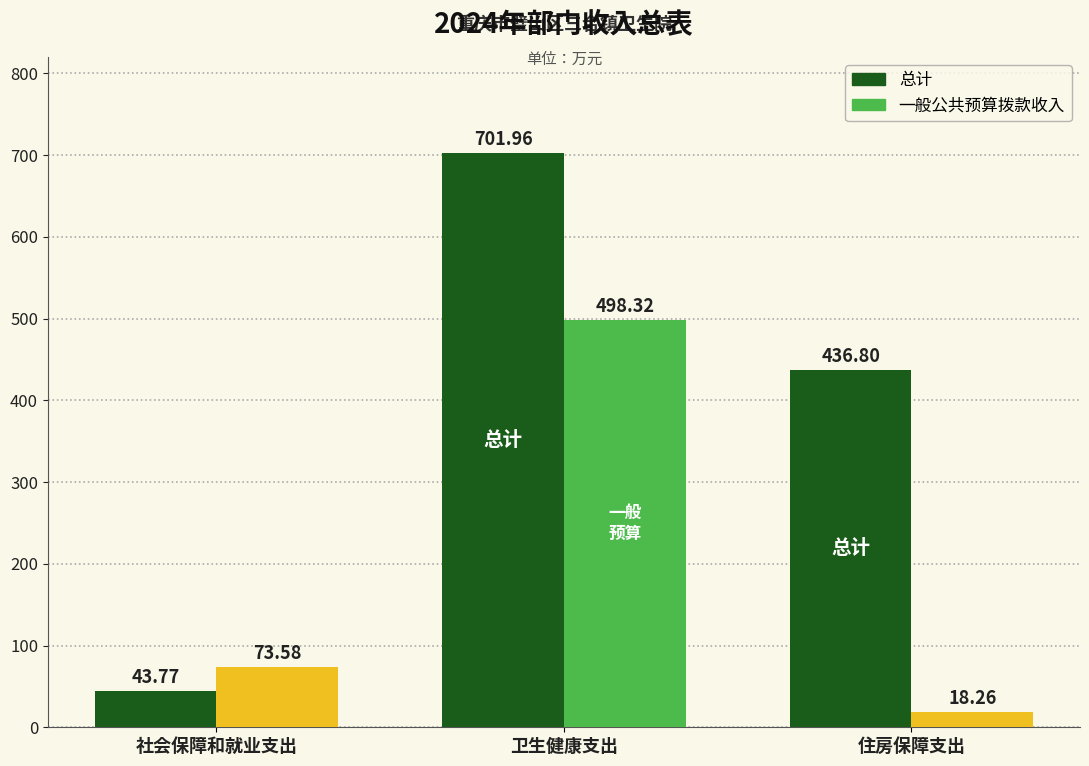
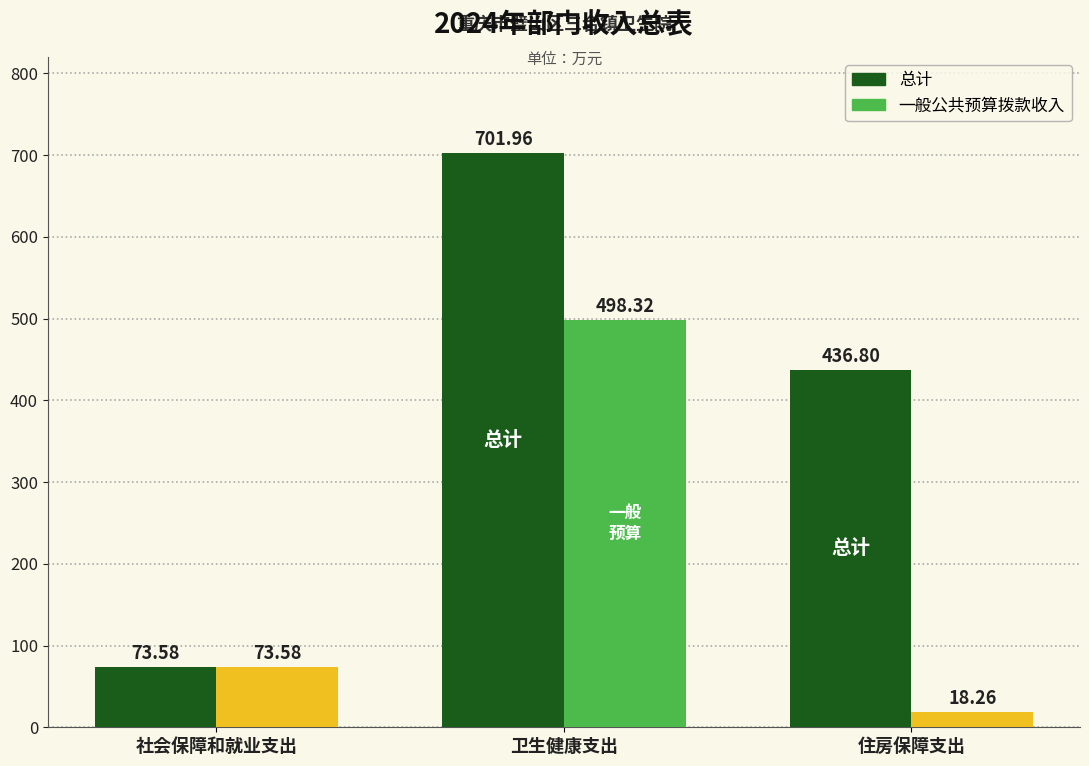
总计, 社会保障和就业支出: 43.77 -> 73.58
